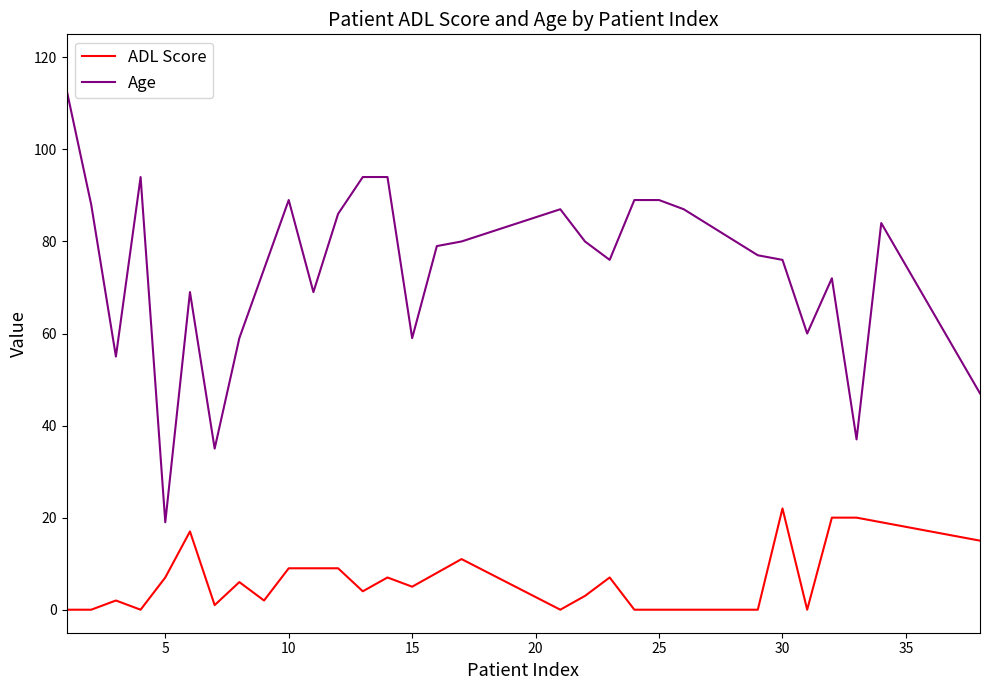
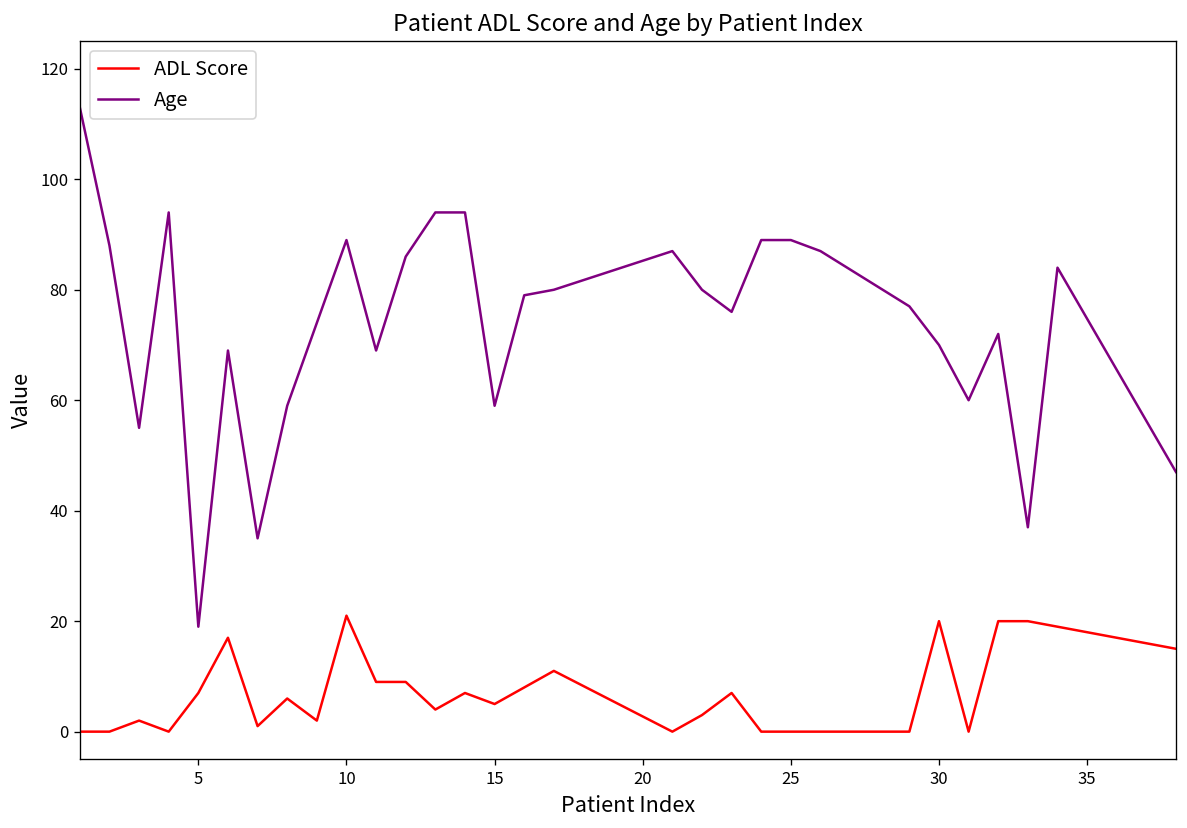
ADL Score, 10: 9 -> 21
ADL Score, 30: 22 -> 20
Age, 30: 76 -> 70
